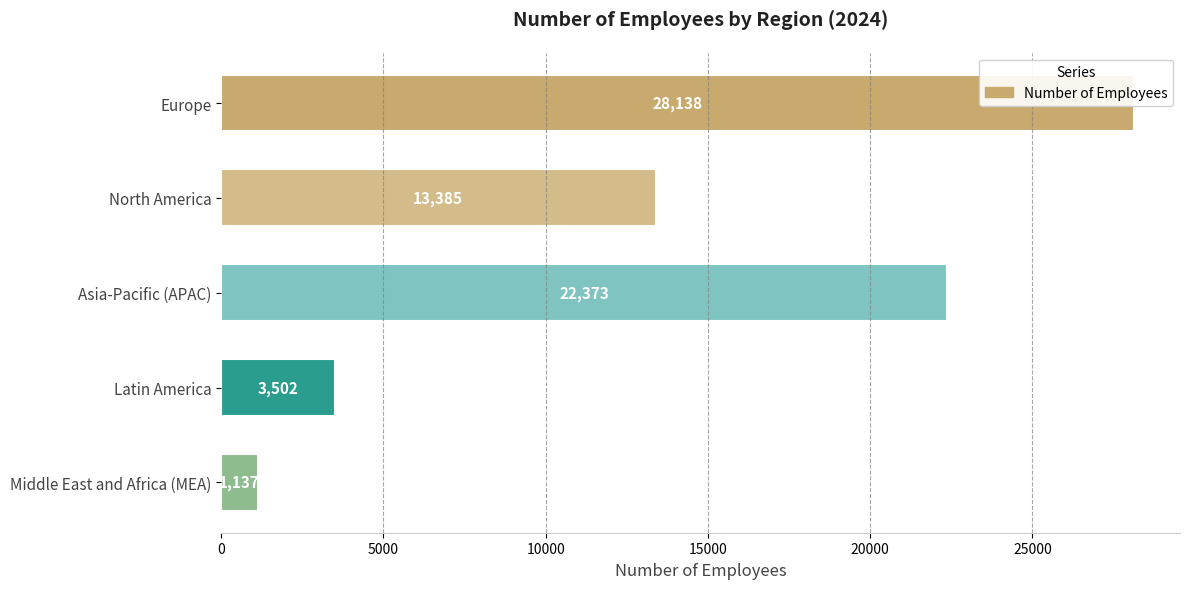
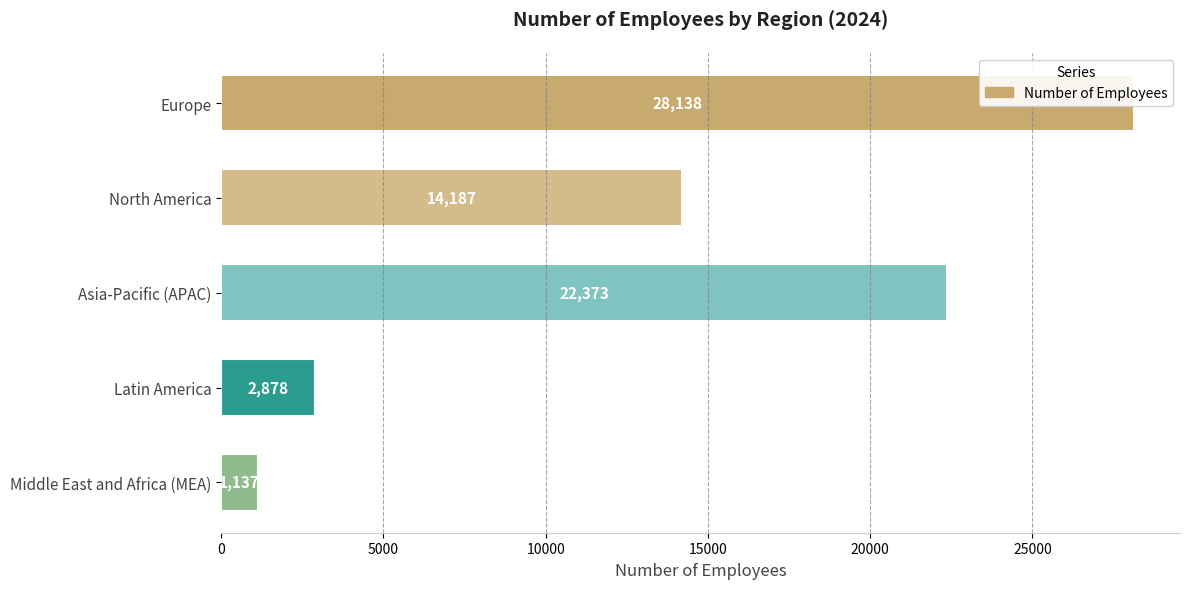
North America: 13,385 -> 14,187
Latin America: 3,502 -> 2,878
